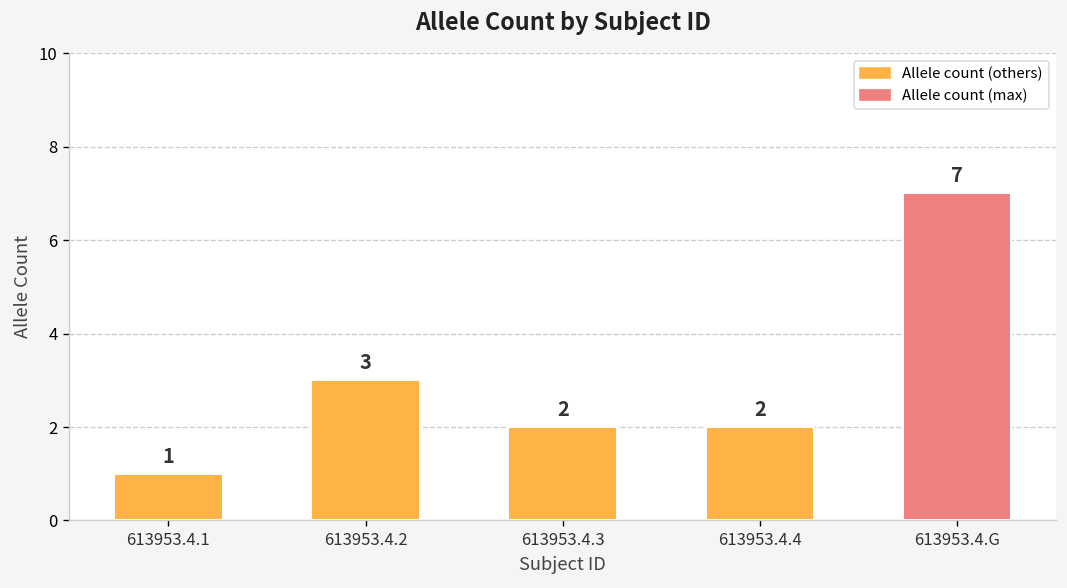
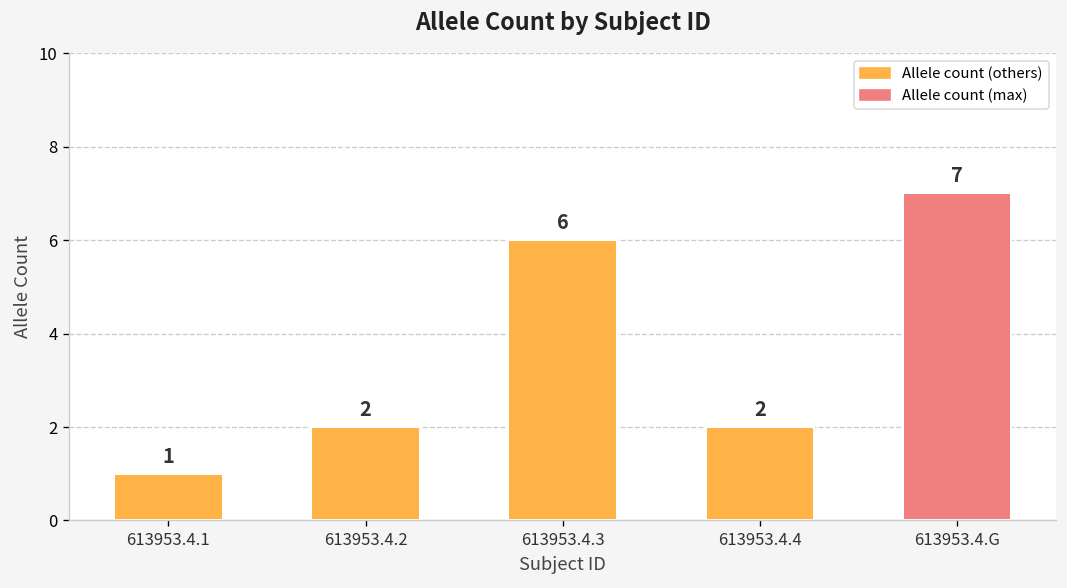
613953.4.2: 3 -> 2
613953.4.3: 2 -> 6
